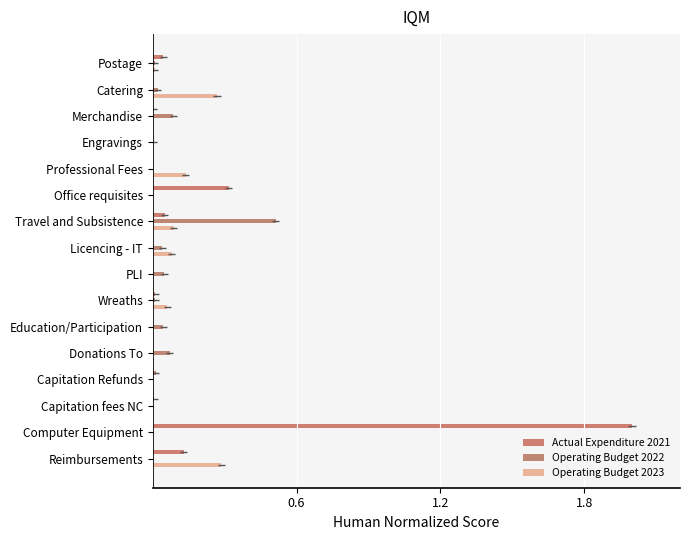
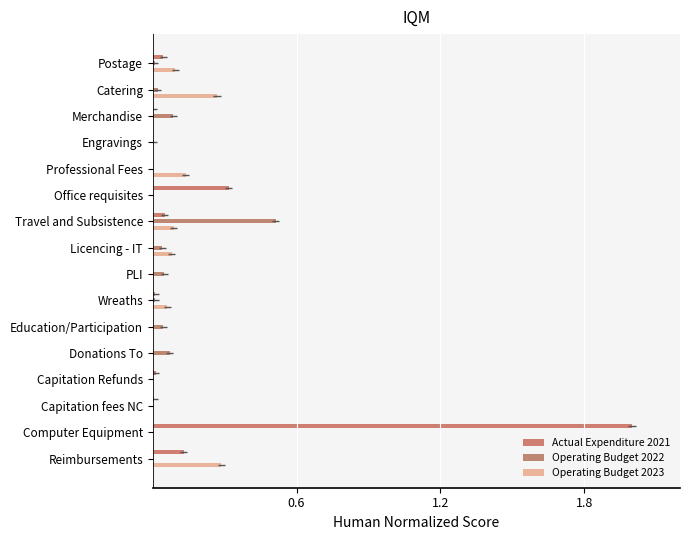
Operating Budget 2023, Postage: 0.01 -> 0.09
